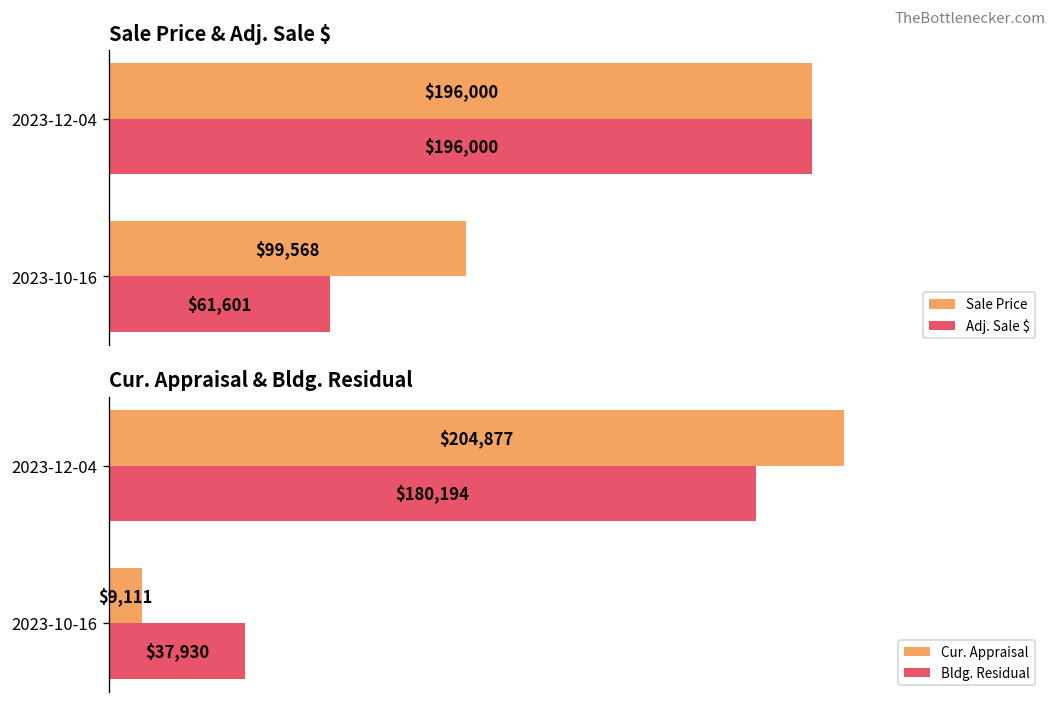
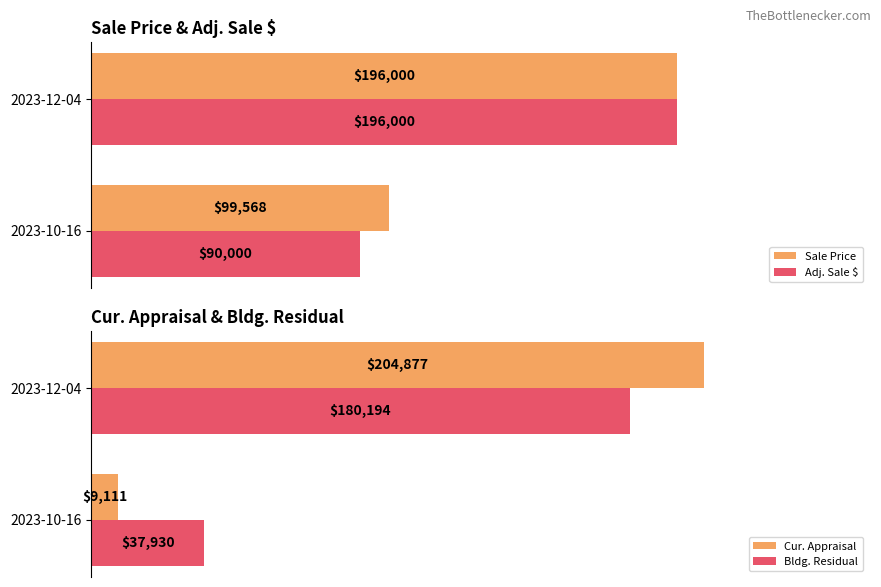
Sale Price & Adj. Sale $, Adj. Sale $, 2023-10-16: $61,601 -> $90,000
